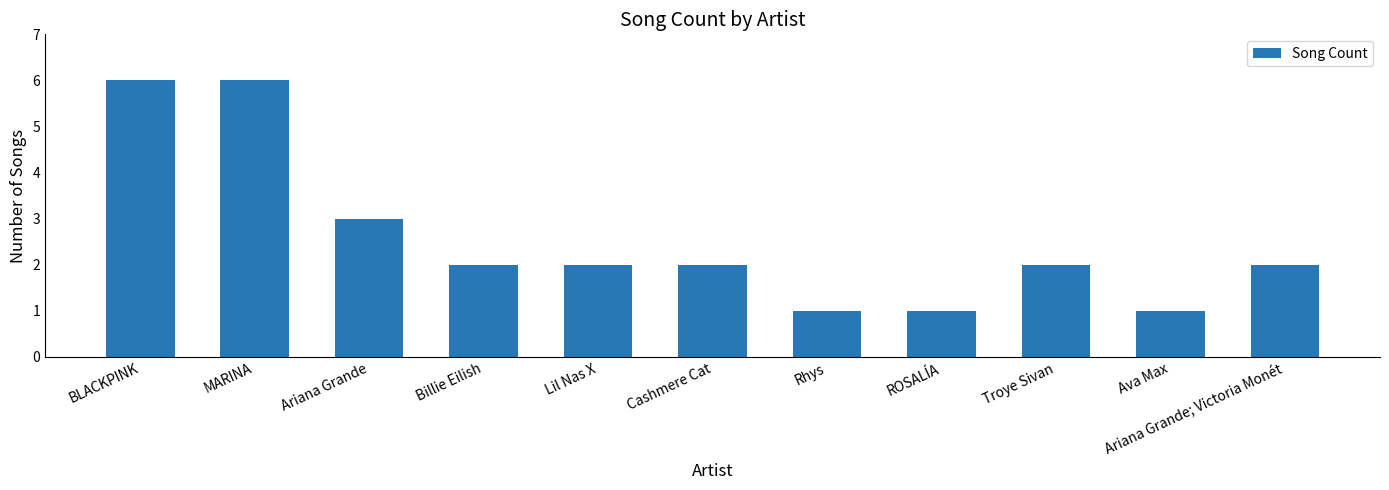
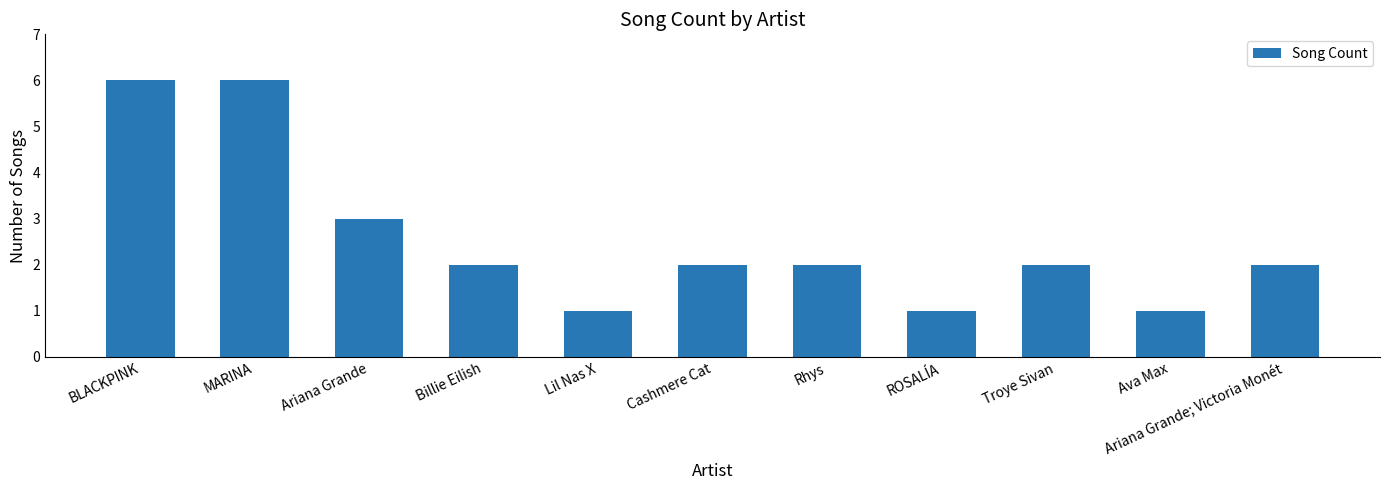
Lil Nas X: 2 -> 1
Rhys: 1 -> 2
